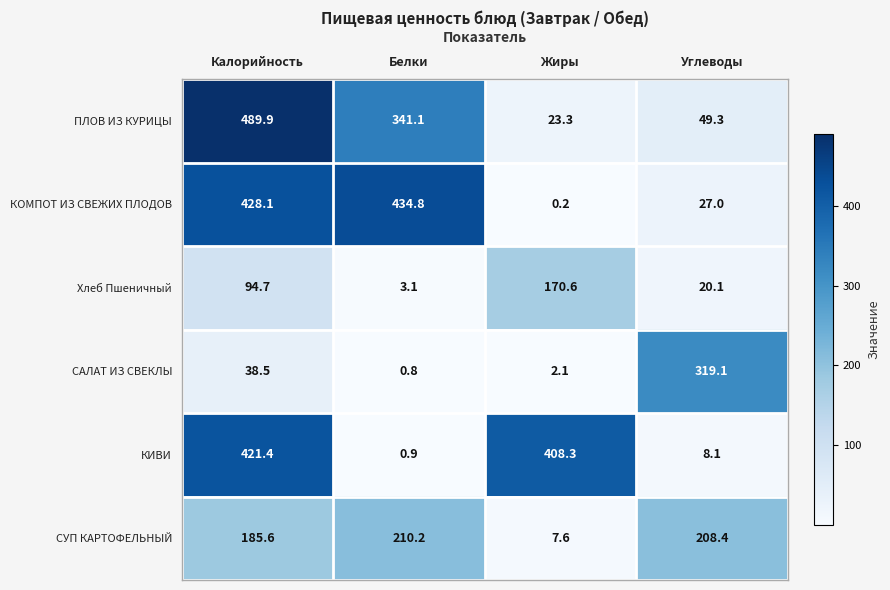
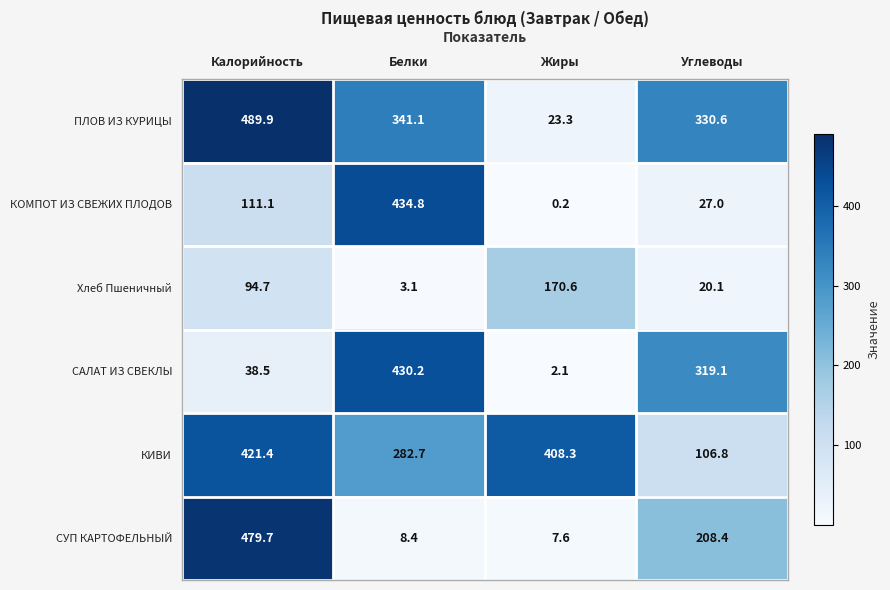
ПЛОВ ИЗ КУРИЦЫ, Углеводы: 49.3 -> 330.6
КОМПОТ ИЗ СВЕЖИХ ПЛОДОВ, Калорийность: 428.1 -> 111.1
САЛАТ ИЗ СВЕКЛЫ, Белки: 0.8 -> 430.2
КИВИ, Белки: 0.9 -> 282.7
КИВИ, Углеводы: 8.1 -> 106.8
СУП КАРТОФЕЛЬНЫЙ, Калорийность: 185.6 -> 479.7
СУП КАРТОФЕЛЬНЫЙ, Белки: 210.2 -> 8.4
